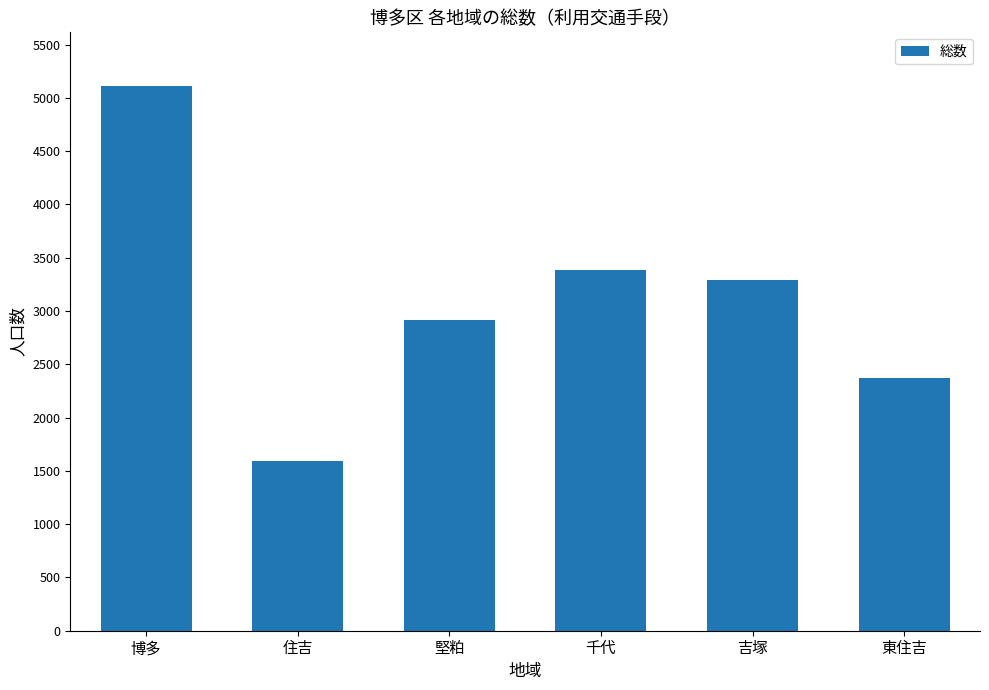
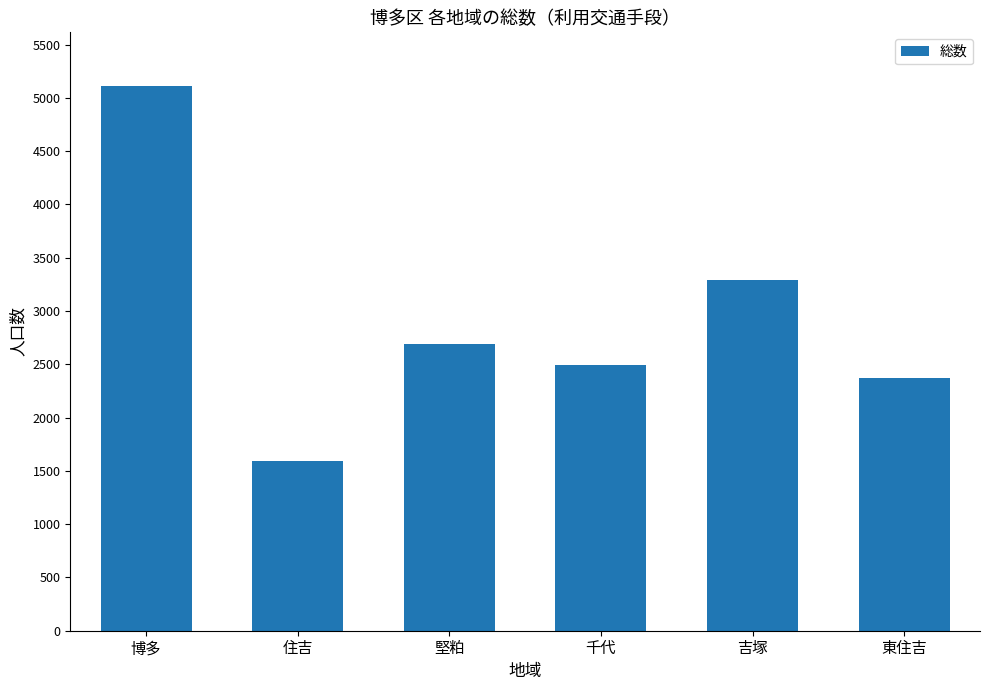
堅粕: 2920 -> 2700
千代: 3390 -> 2500
